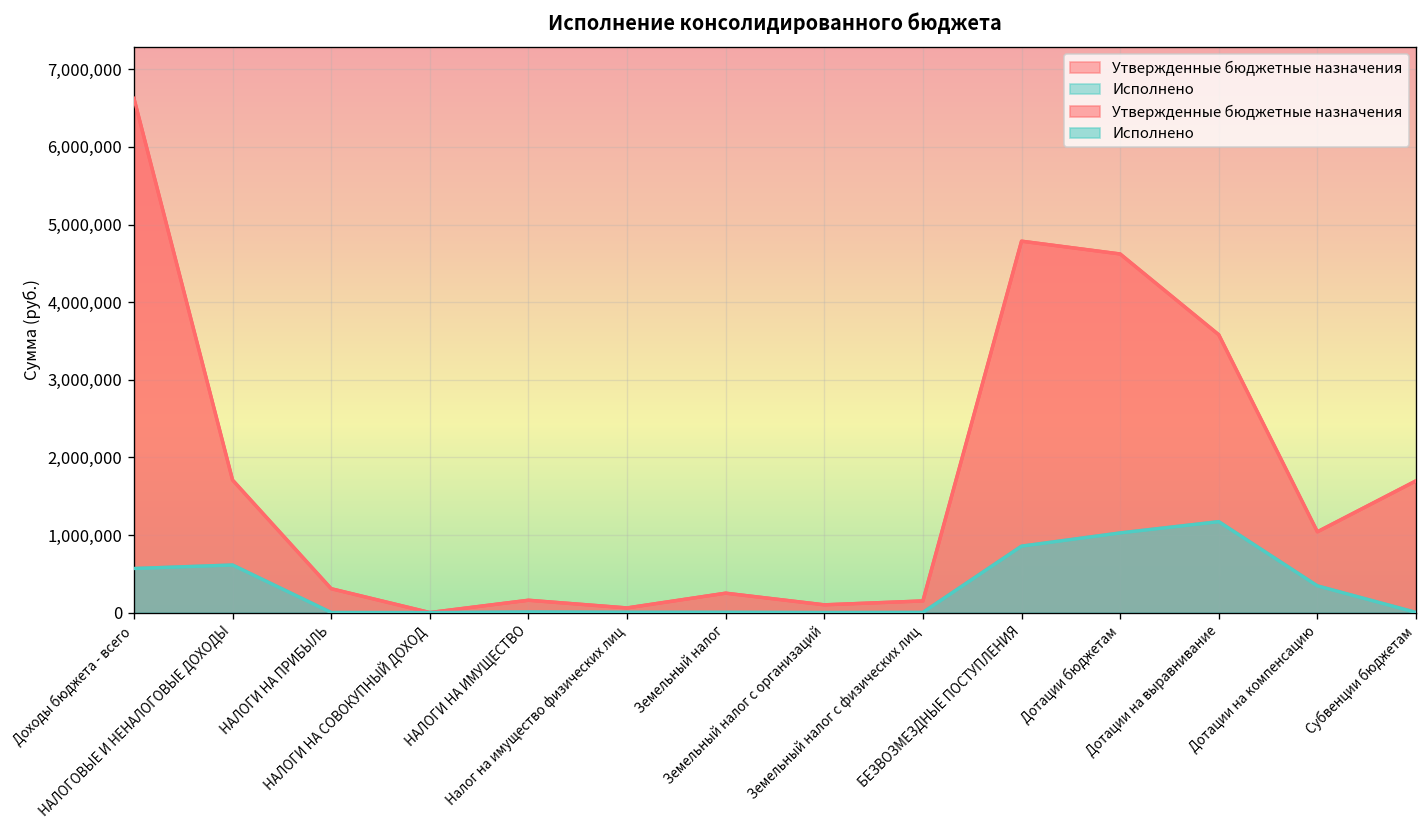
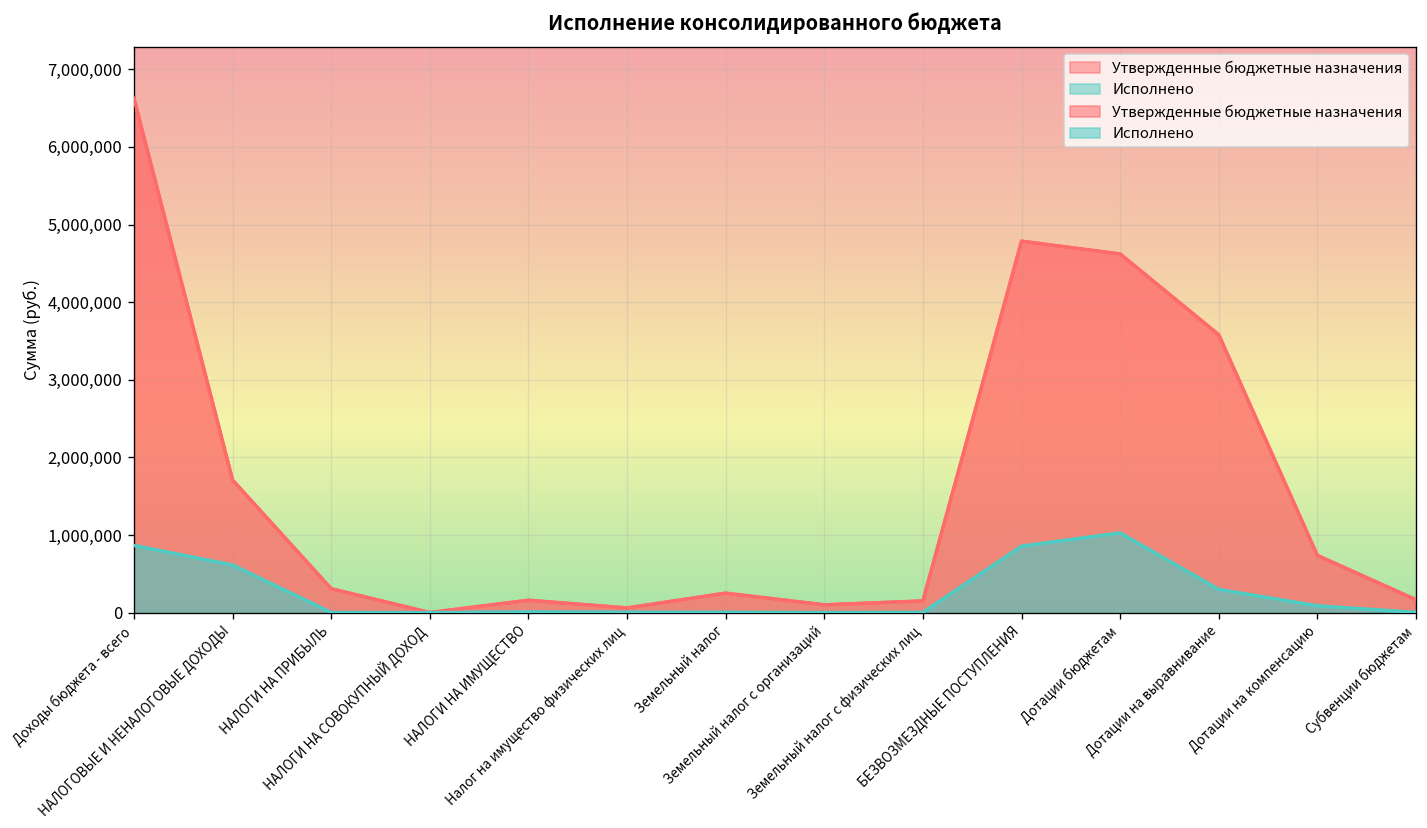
Исполнено, Доходы бюджета - всего: 600,000 -> 900,000
Исполнено, Дотации на выравнивание: 1,200,000 -> 300,000
Утвержденные бюджетные назначения, Дотации на компенсацию: 1,000,000 -> 700,000
Исполнено, Дотации на компенсацию: 300,000 -> 100,000
Утвержденные бюджетные назначения, Субвенции бюджетам: 1,700,000 -> 200,000
